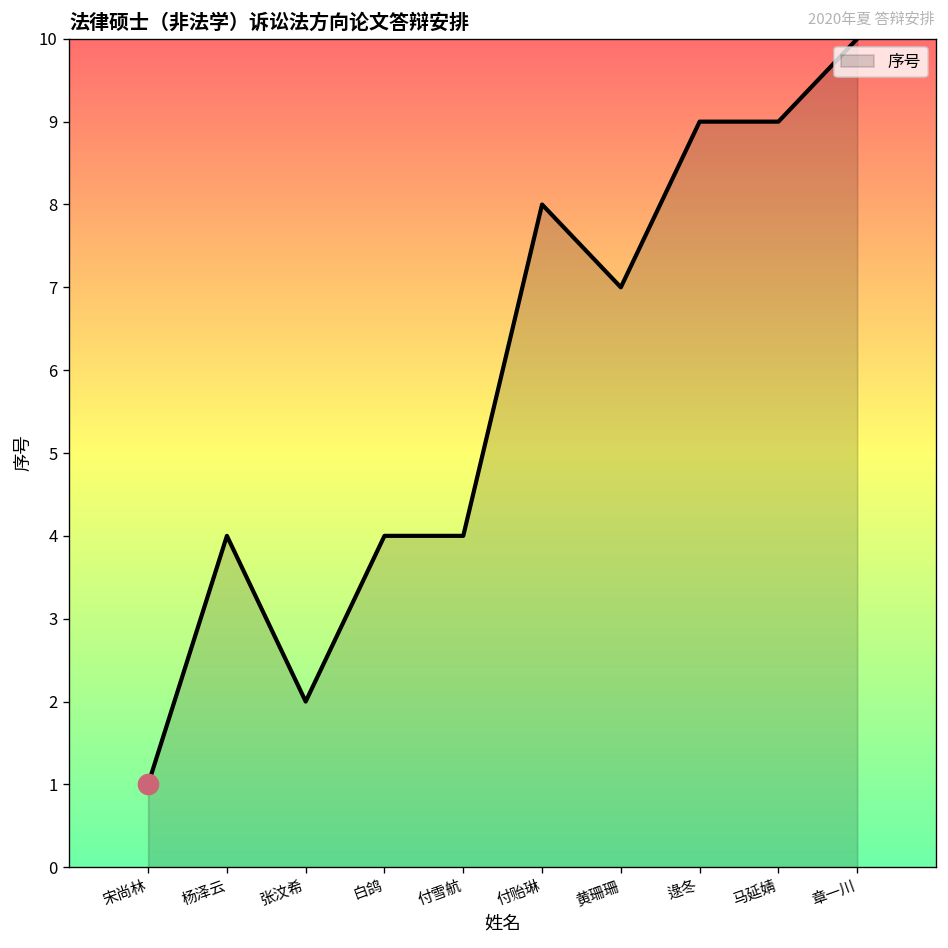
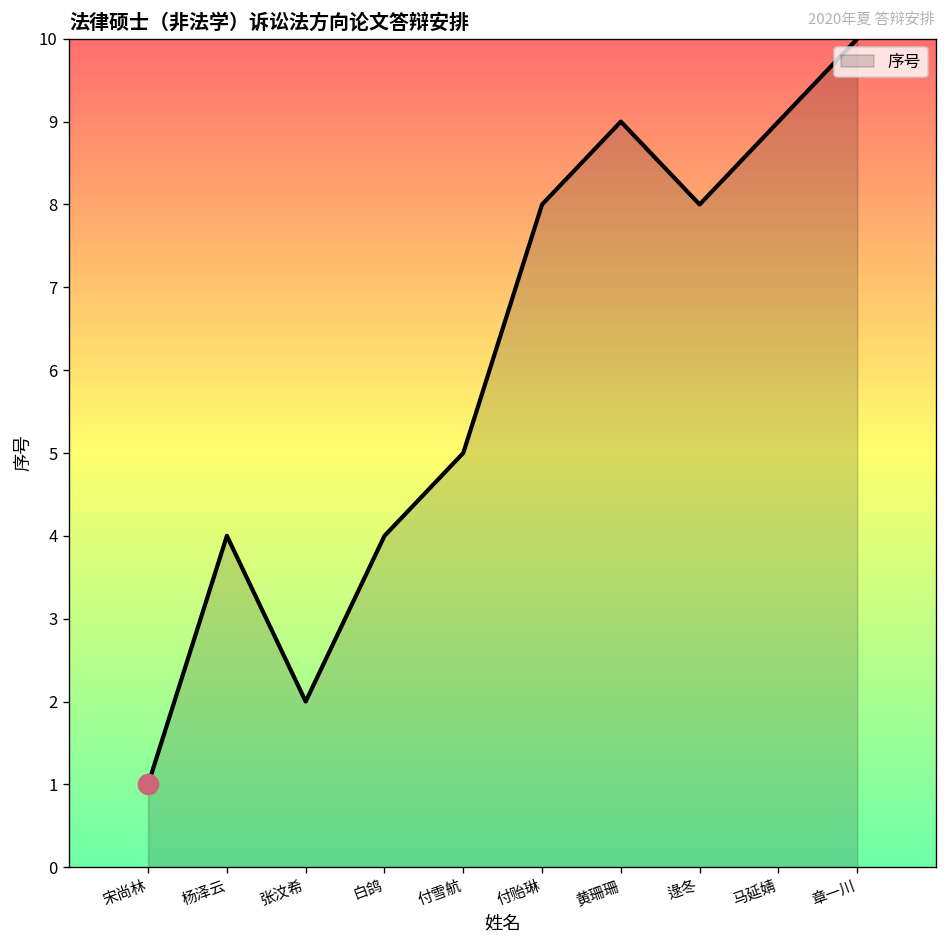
序号, 付雪航: 4 -> 5
序号, 黄珊珊: 7 -> 9
序号, 逯冬: 9 -> 8
